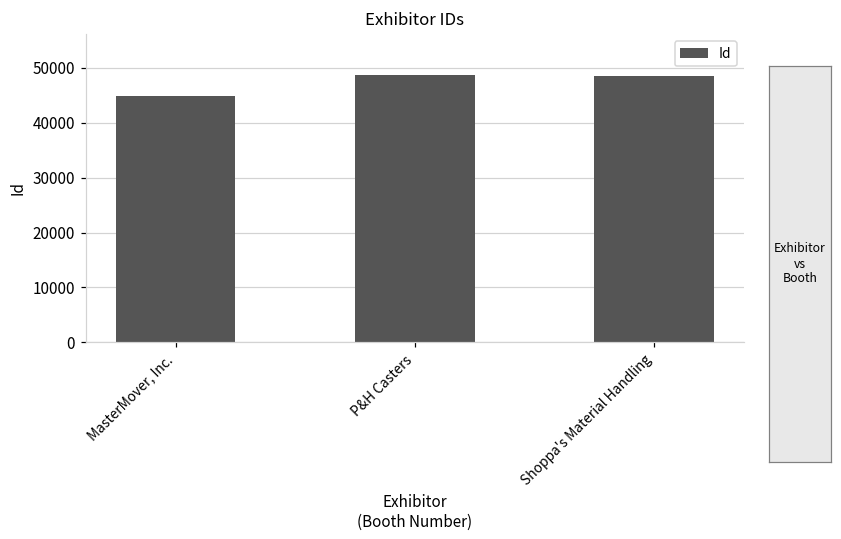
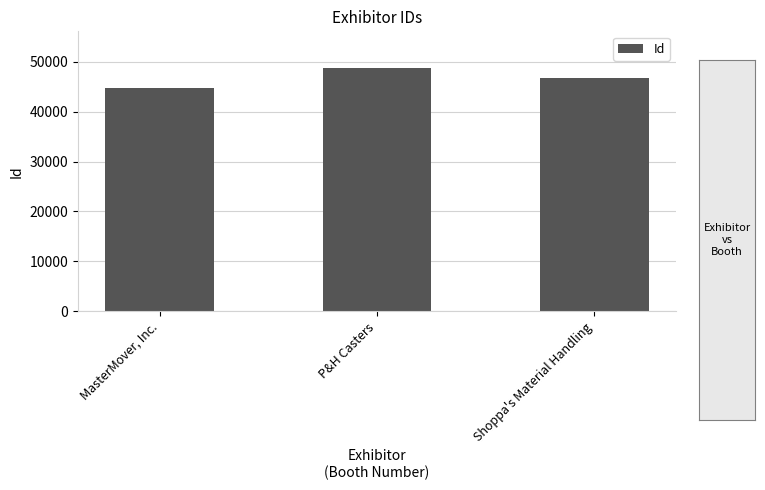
Shoppa's Material Handling: 49000 -> 47000
